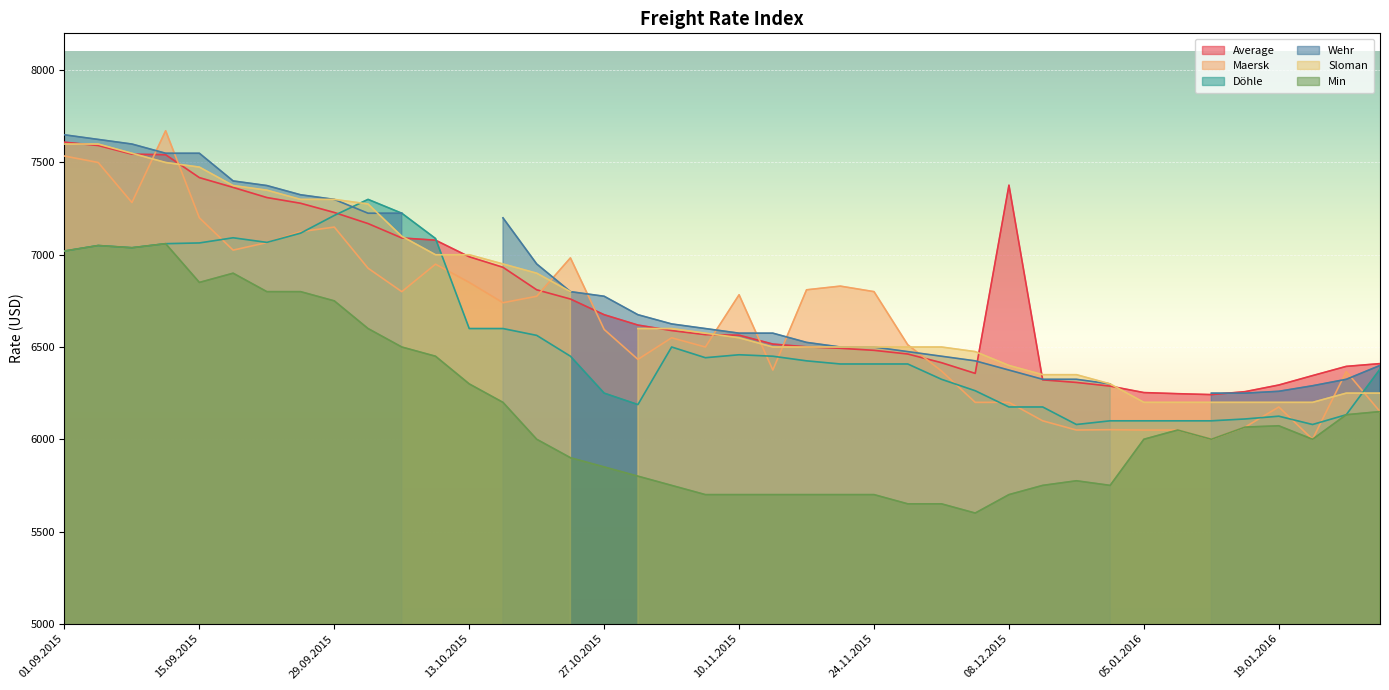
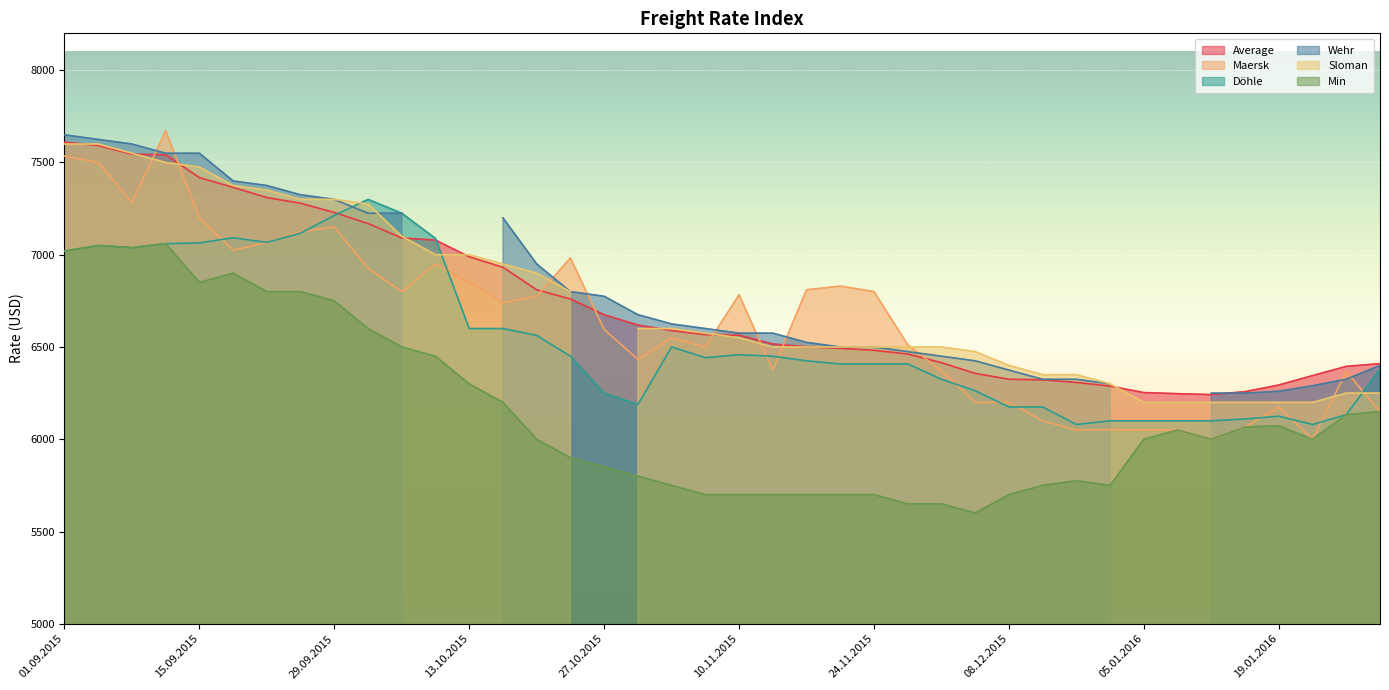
Average, 08.12.2015: 7380 -> 6330
